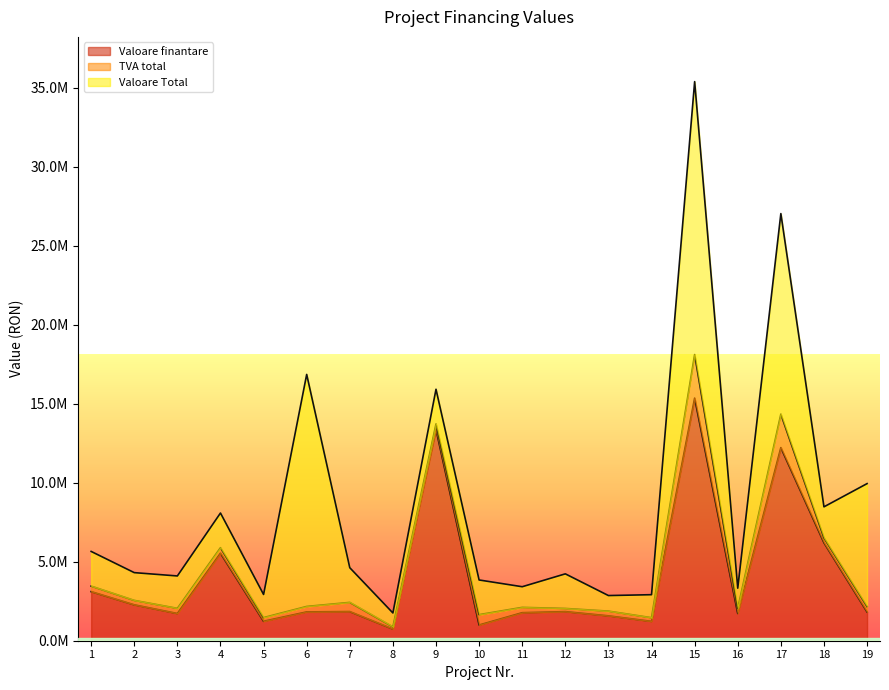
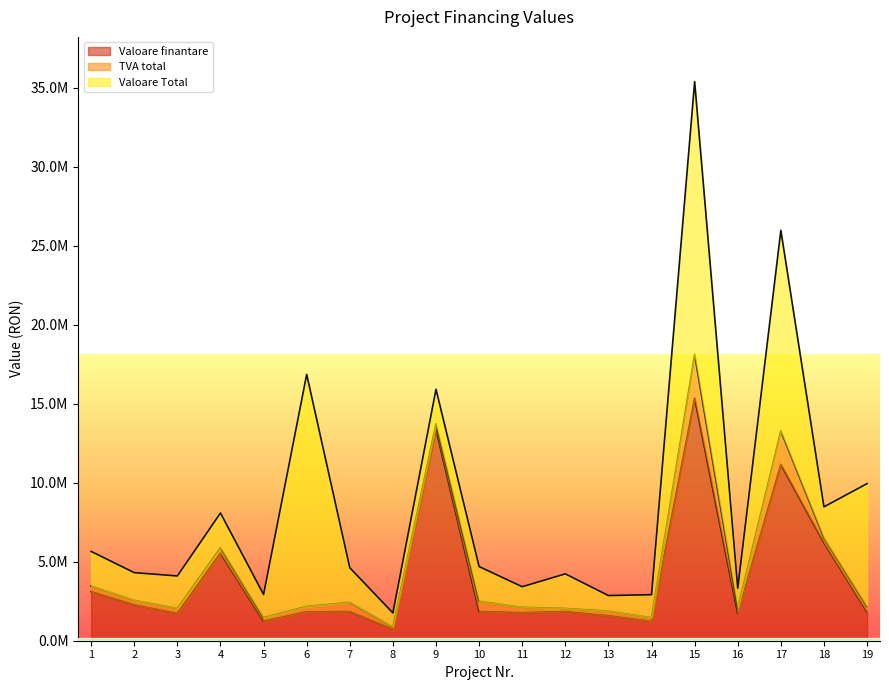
Valoare finantare, 10: 1000000 -> 1800000
Valoare finantare, 17: 12200000 -> 11200000
